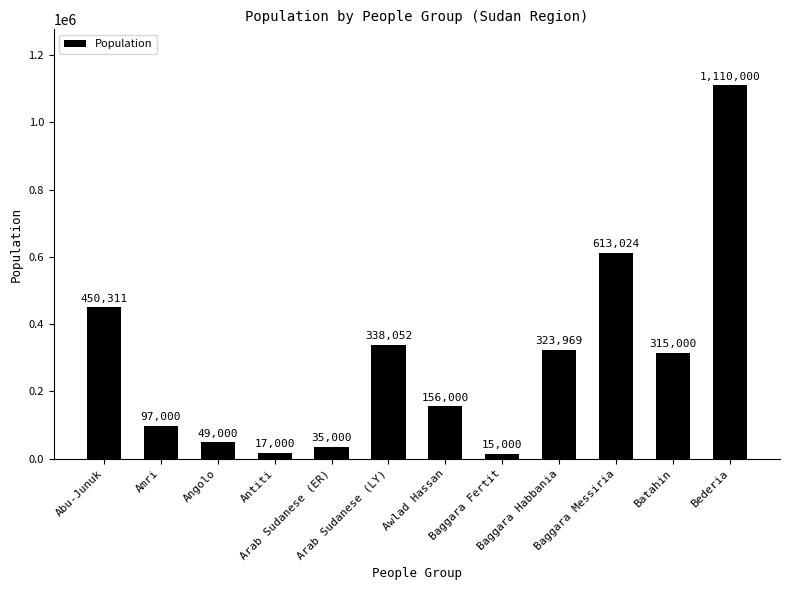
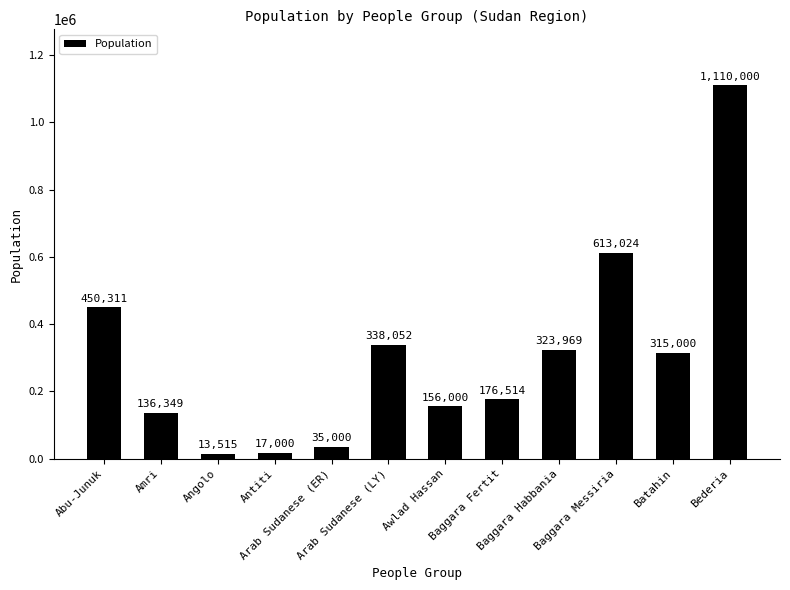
Amri: 97,000 -> 136,349
Angolo: 49,000 -> 13,515
Baggara Fertit: 15,000 -> 176,514
